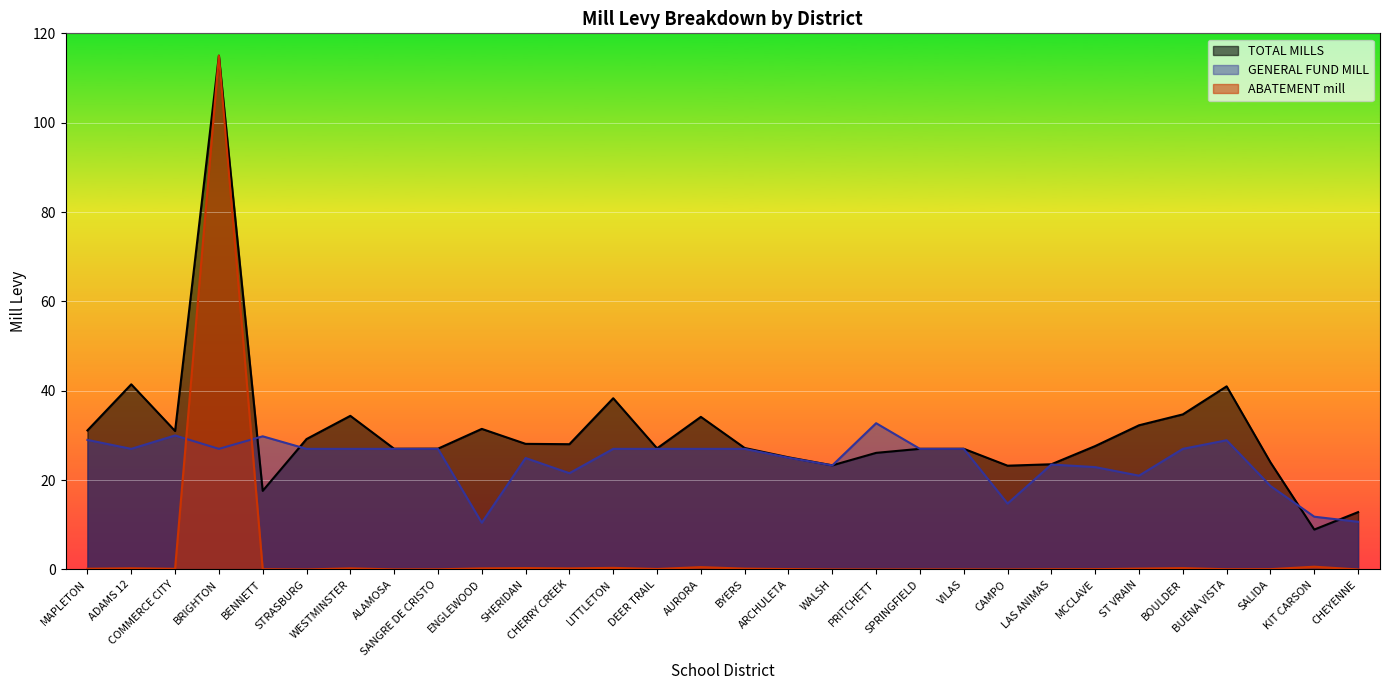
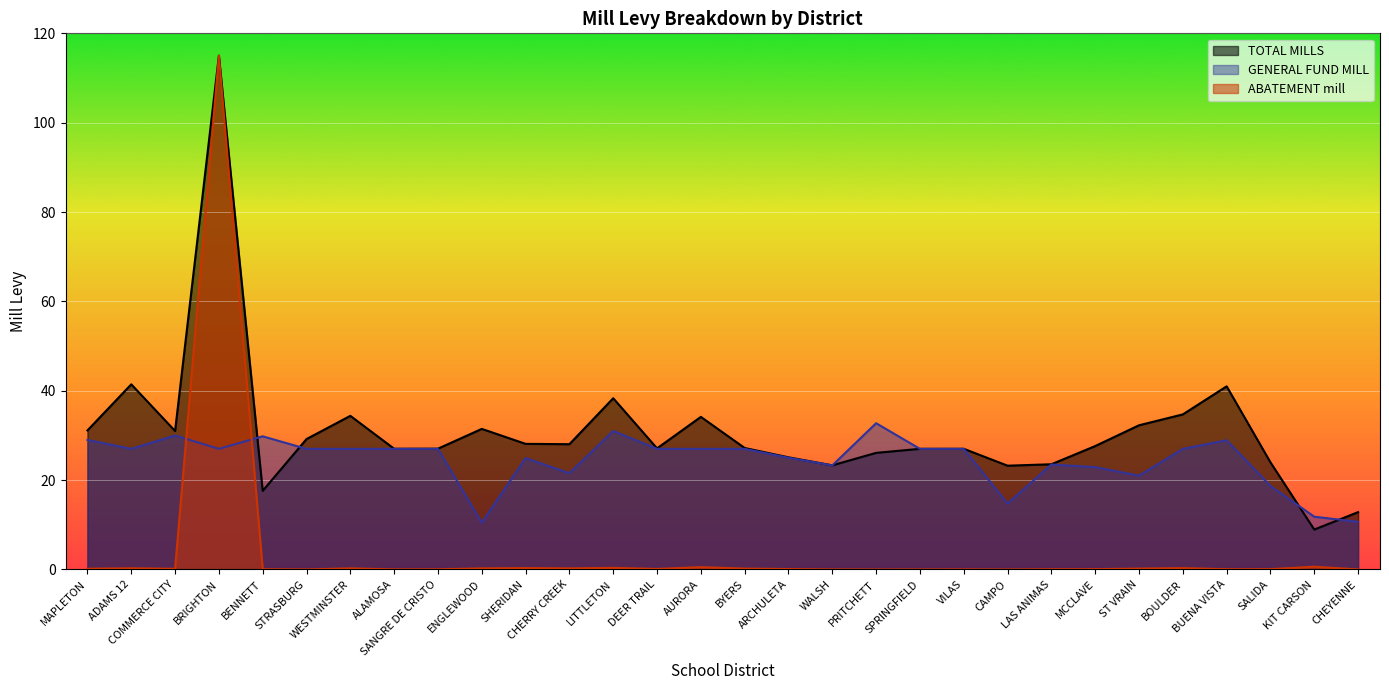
GENERAL FUND MILL, LITTLETON: 27 -> 31
